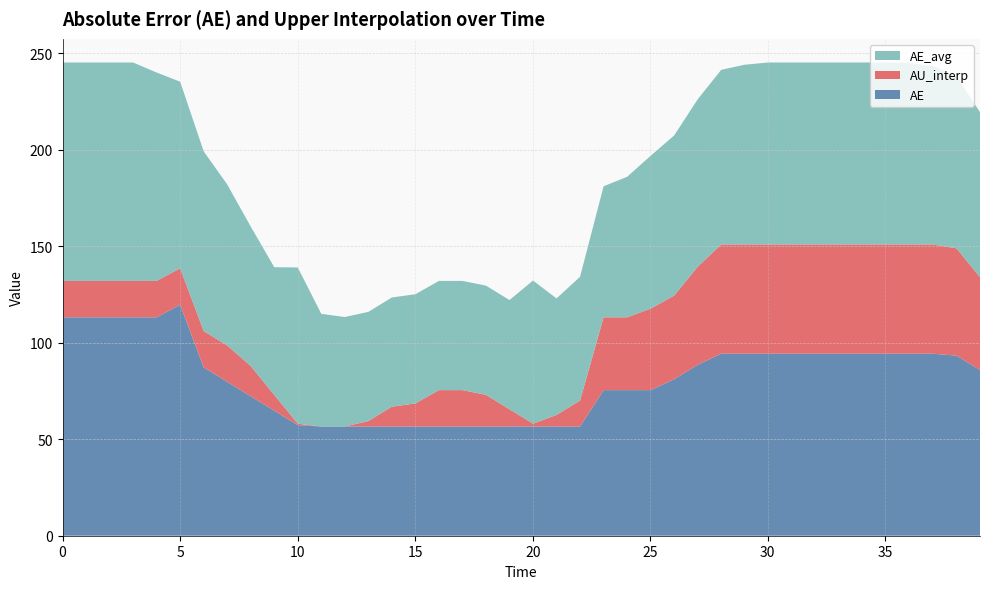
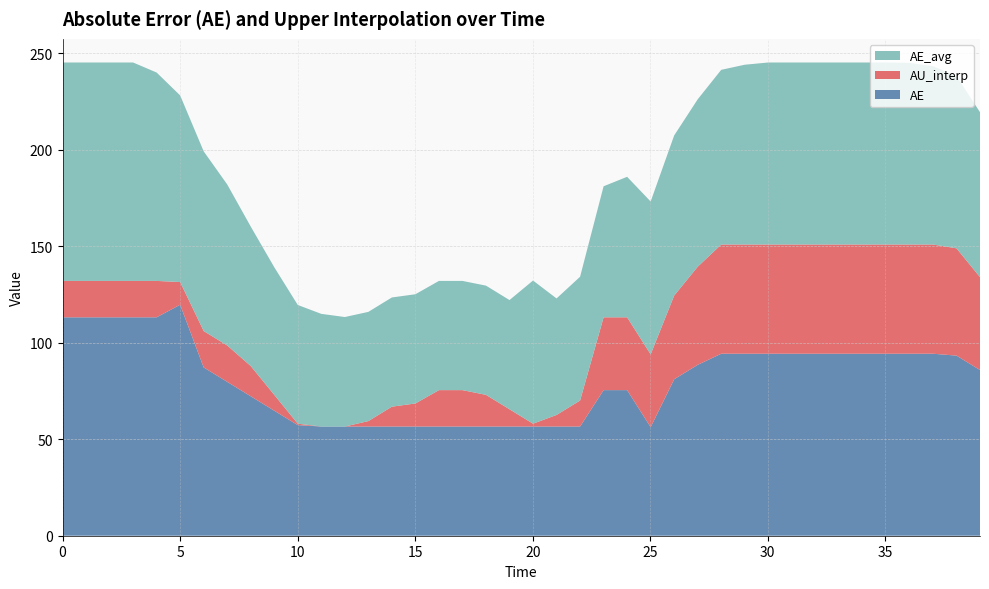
AU_interp, 5: 19 -> 12
AE_avg, 10: 81 -> 62
AE, 25: 75 -> 56
AU_interp, 25: 42 -> 38
